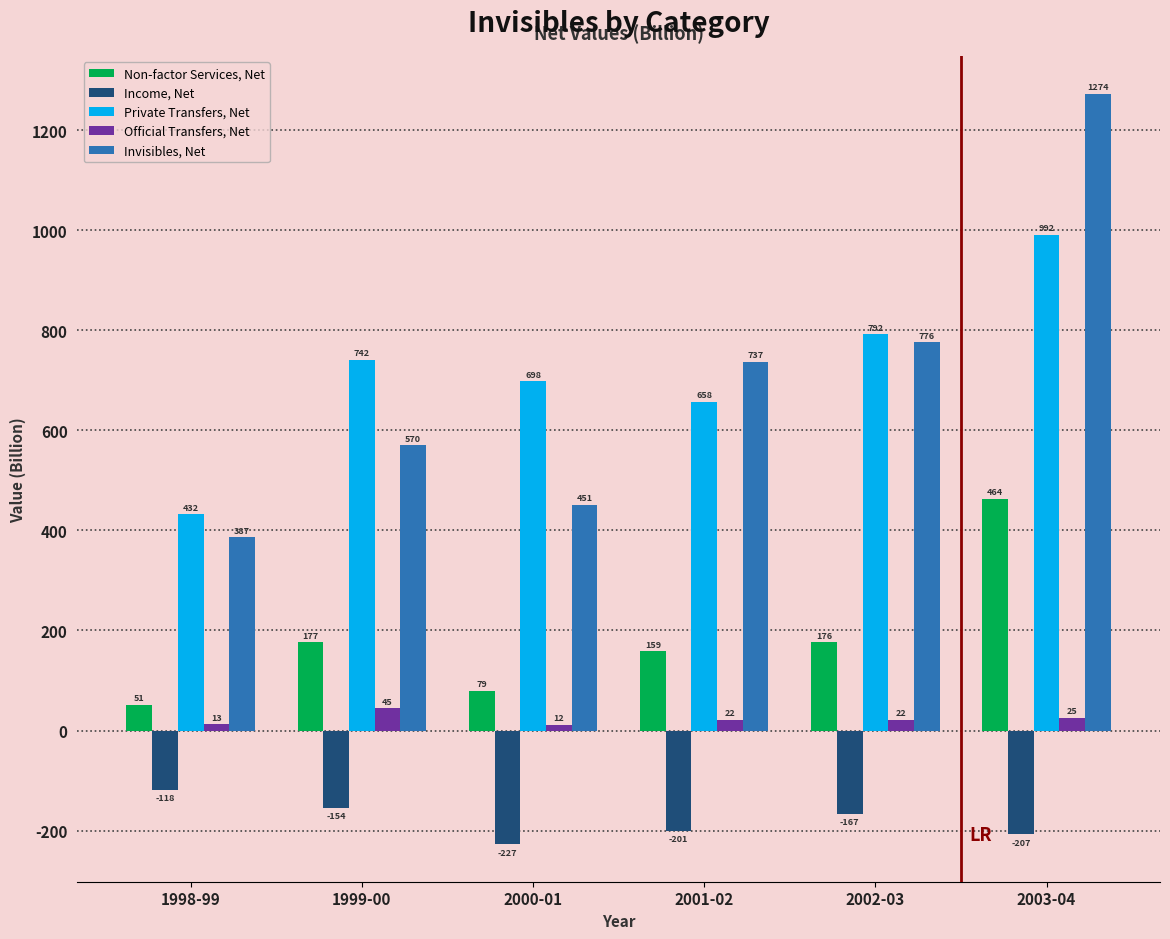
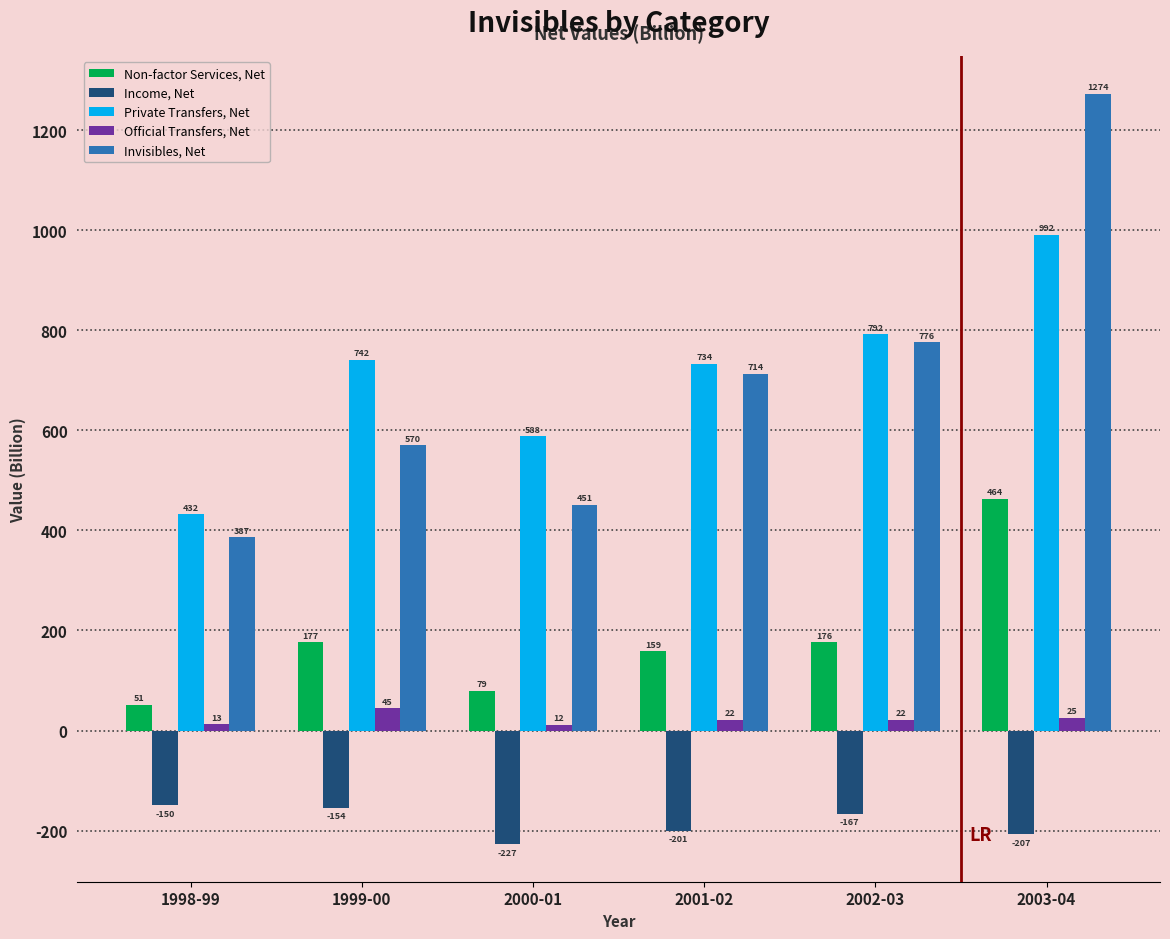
Income, Net, 1998-99: -118 -> -150
Private Transfers, Net, 2000-01: 698 -> 588
Private Transfers, Net, 2001-02: 658 -> 734
Invisibles, Net, 2001-02: 737 -> 714
